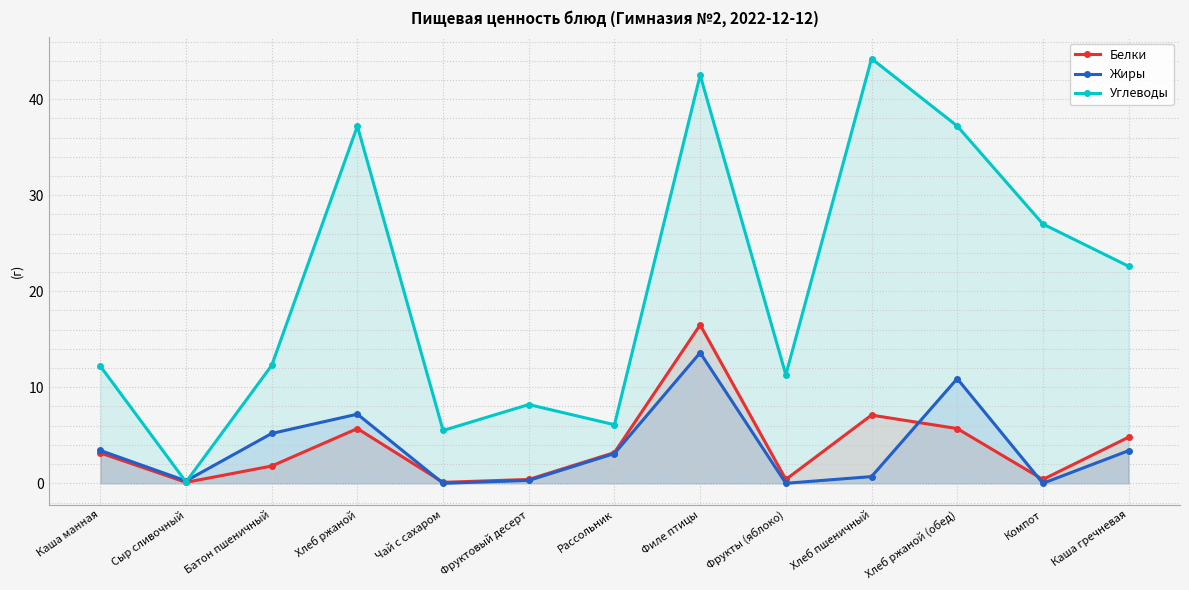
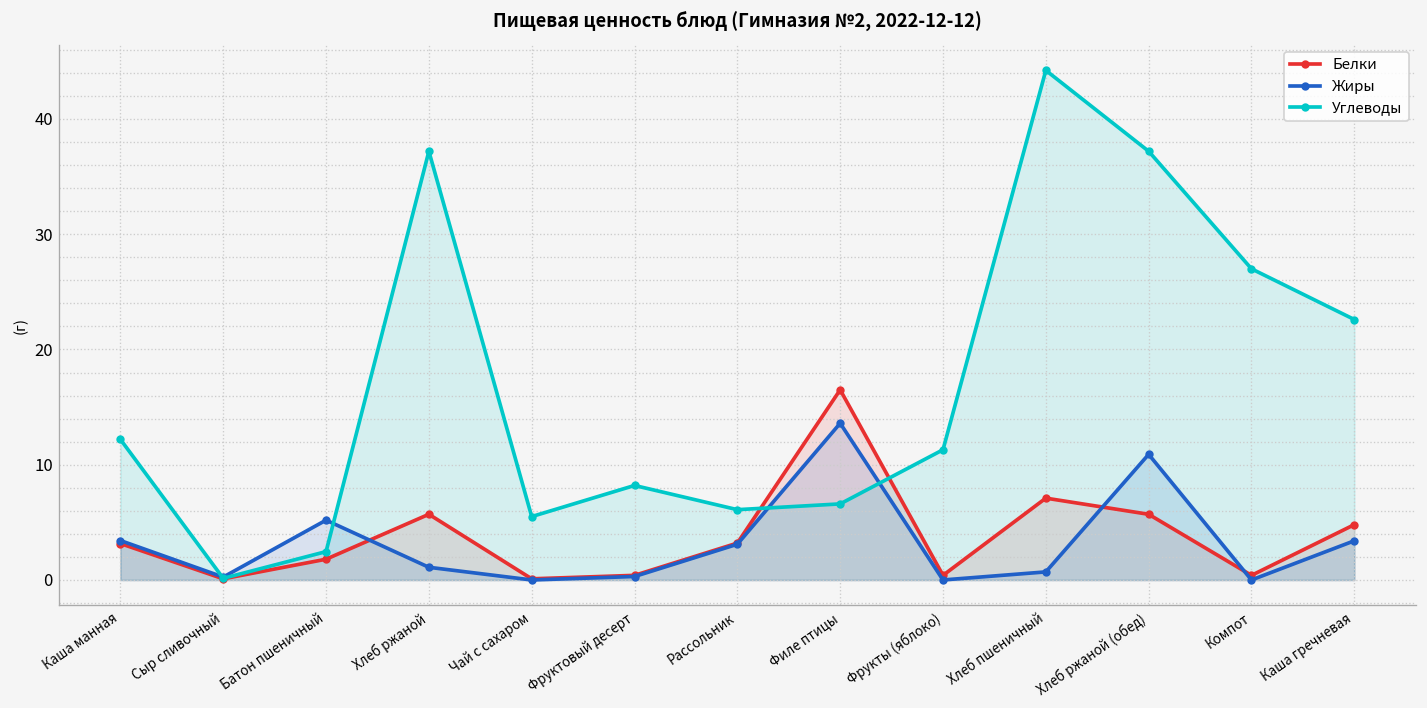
Углеводы, Батон пшеничный: 12 -> 2
Жиры, Хлеб ржаной: 7 -> 1
Углеводы, Филе птицы: 43 -> 7
